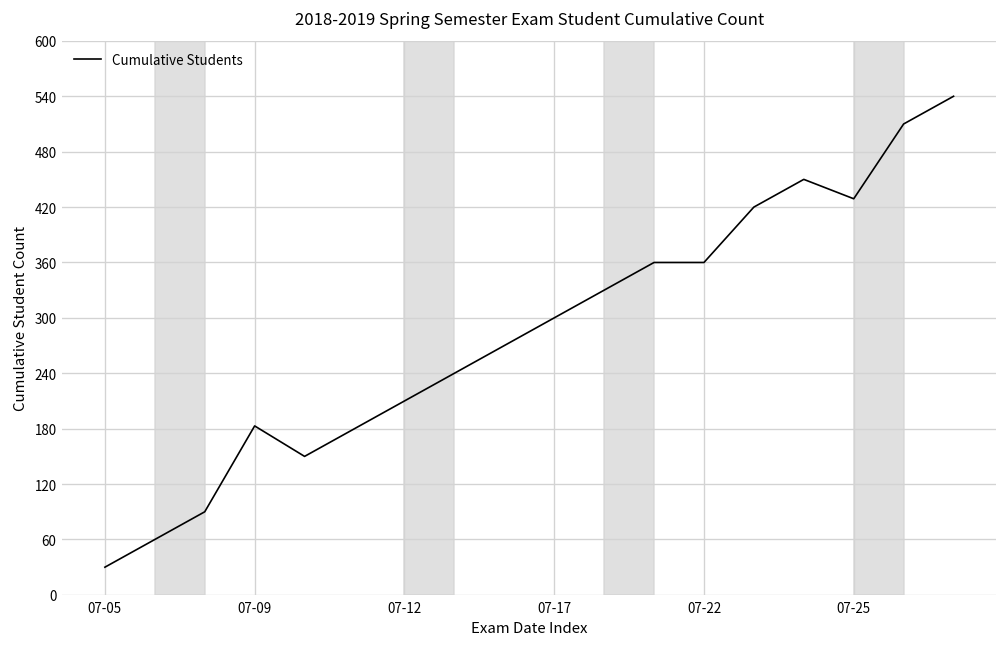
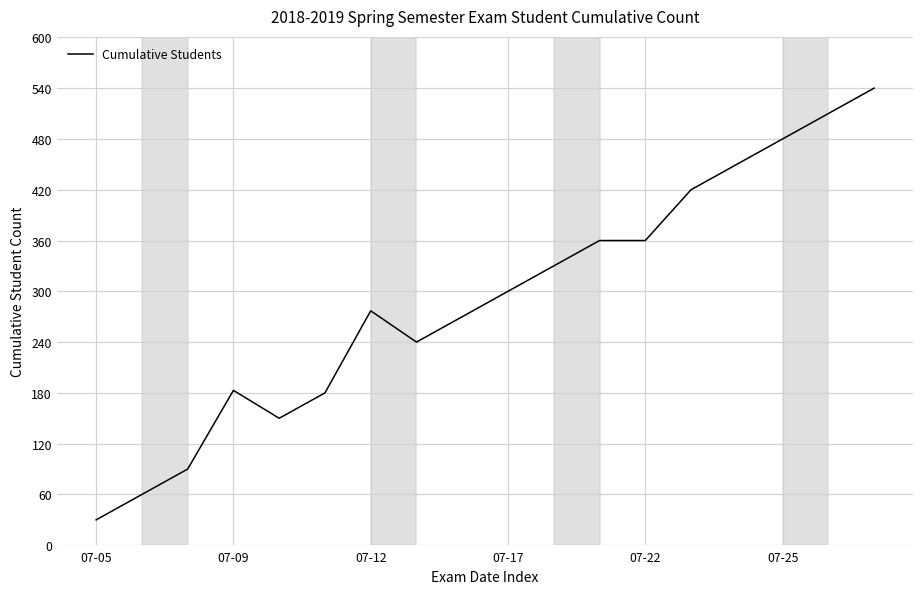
07-12: 210 -> 280
07-25: 430 -> 480
